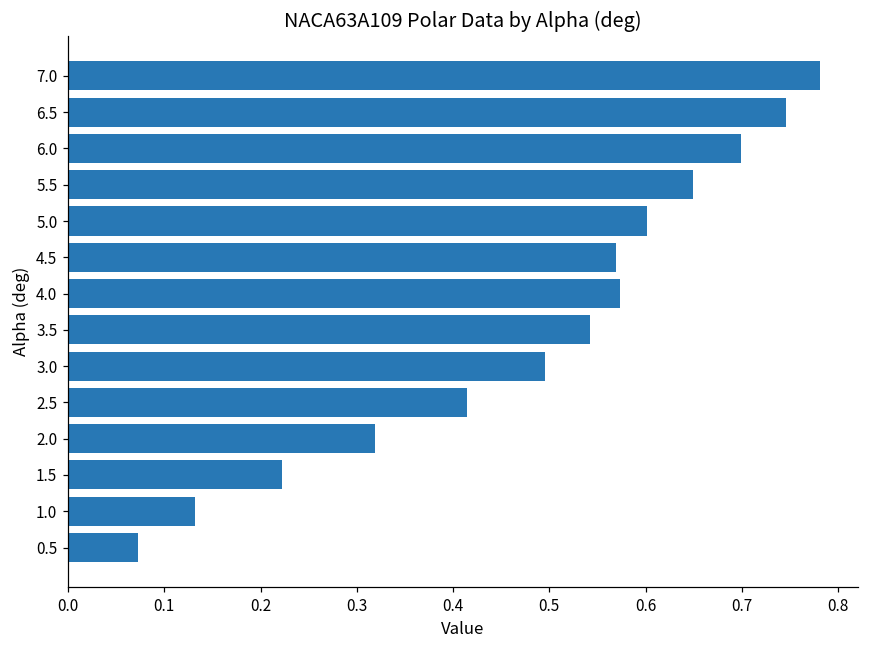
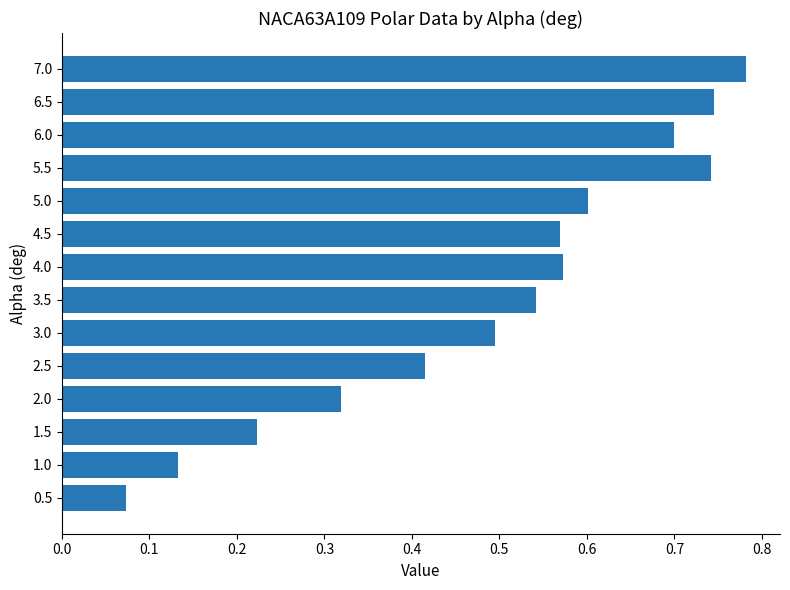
5.5: 0.65 -> 0.74
